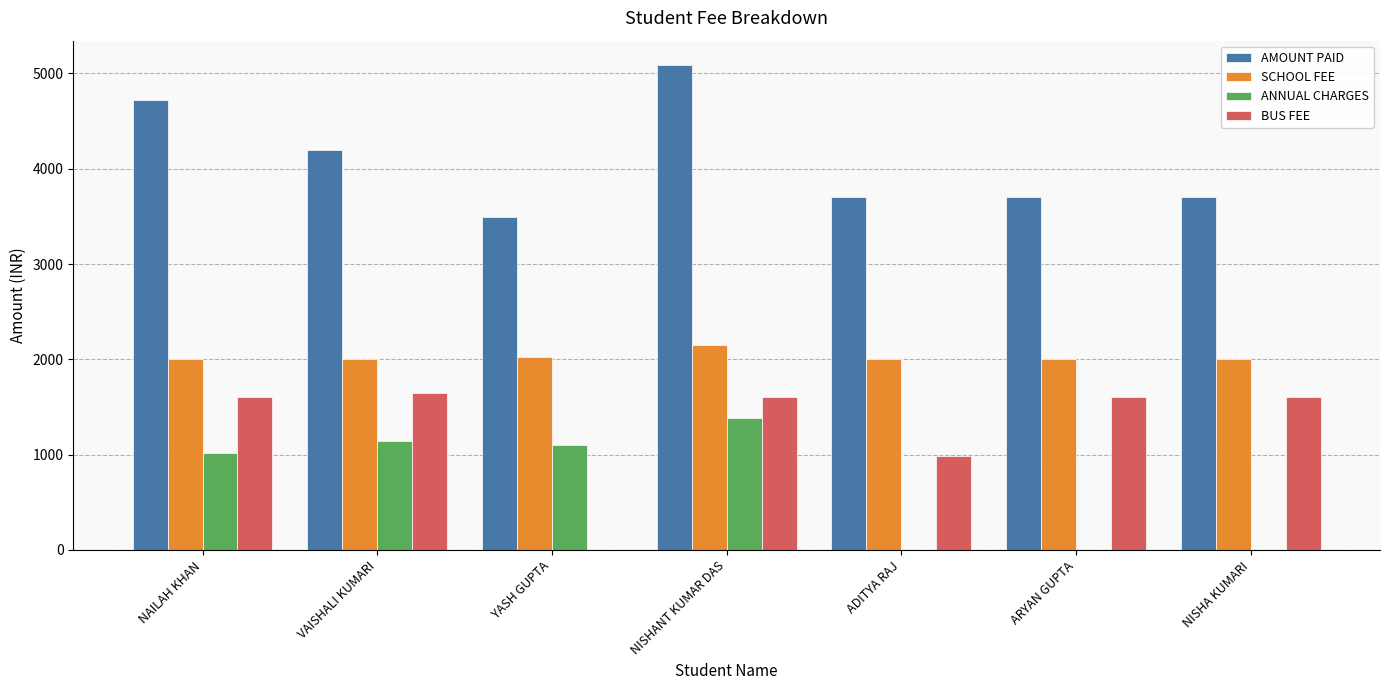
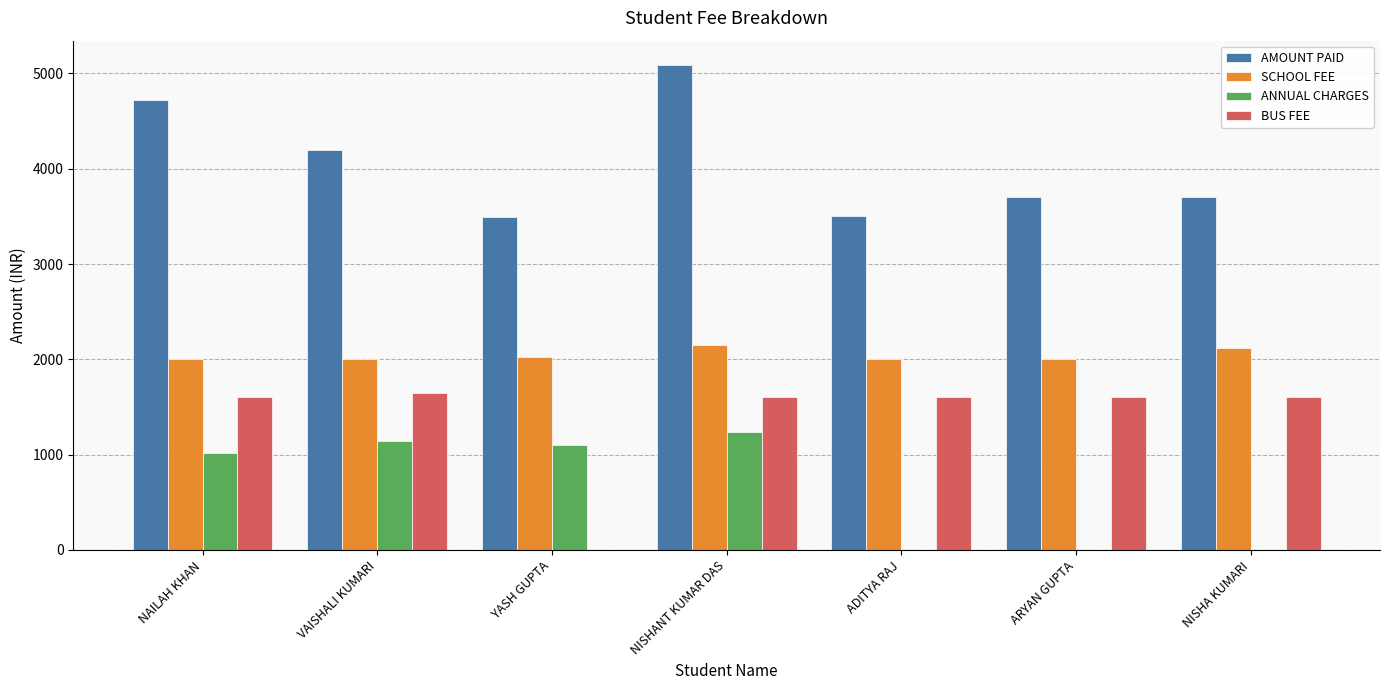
ANNUAL CHARGES, NISHANT KUMAR DAS: 1400 -> 1200
AMOUNT PAID, ADITYA RAJ: 3700 -> 3500
BUS FEE, ADITYA RAJ: 1000 -> 1600
SCHOOL FEE, NISHA KUMARI: 2000 -> 2100
